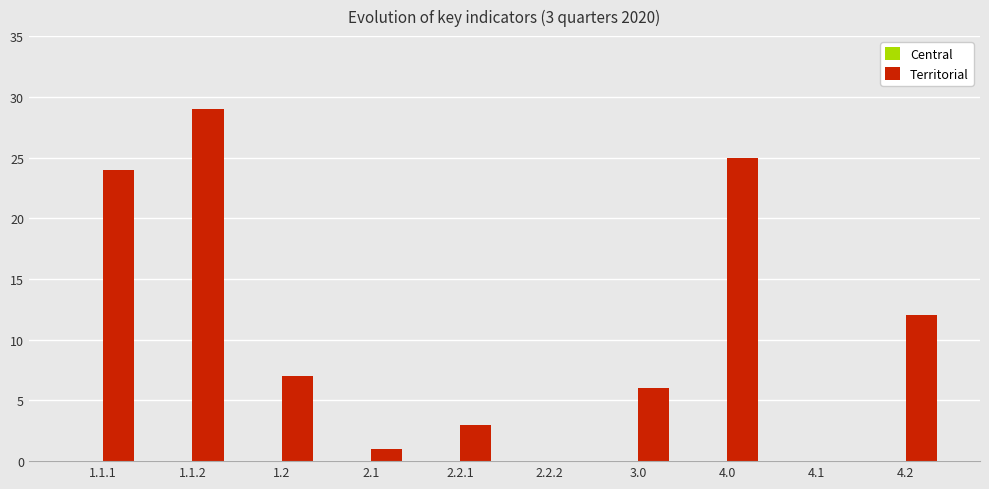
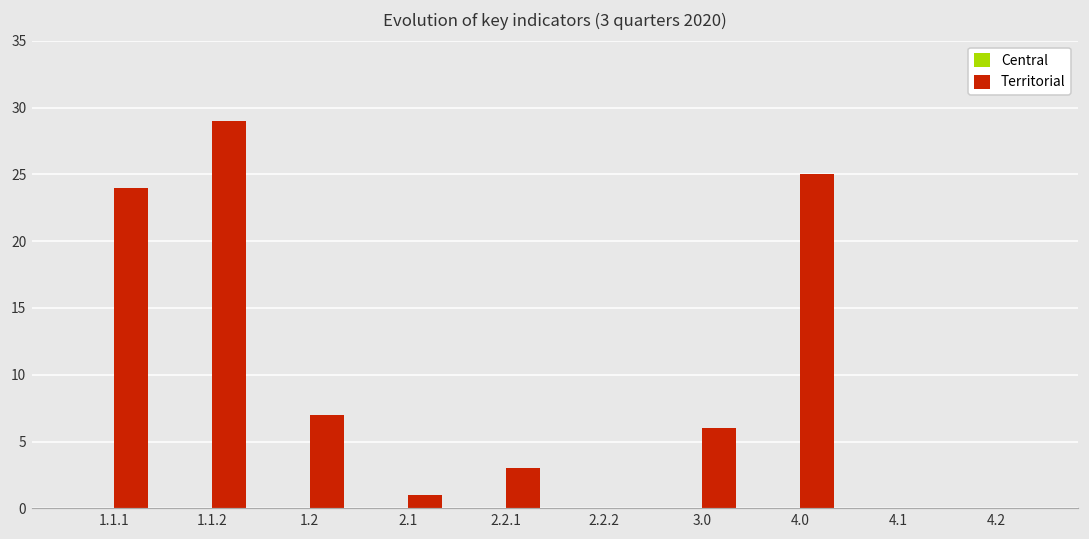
Territorial, 4.2: 12 -> 0
